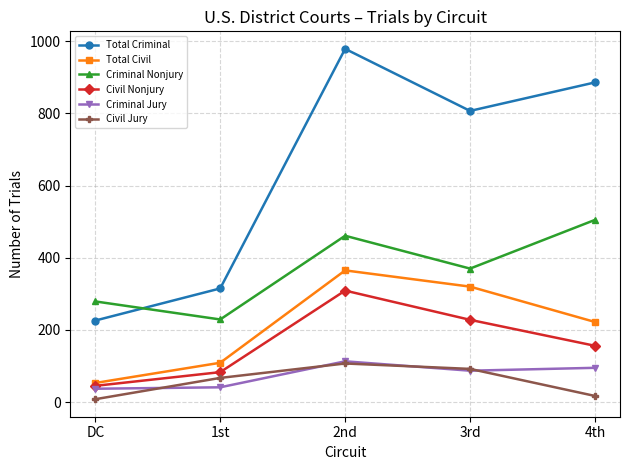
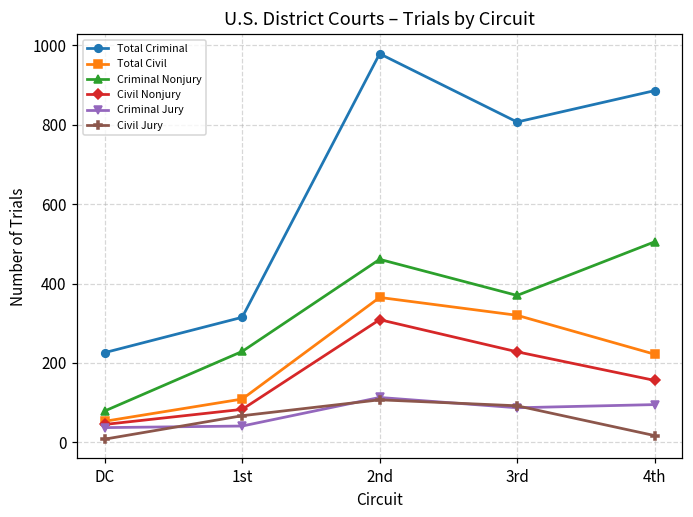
Criminal Nonjury, DC: 280 -> 80
